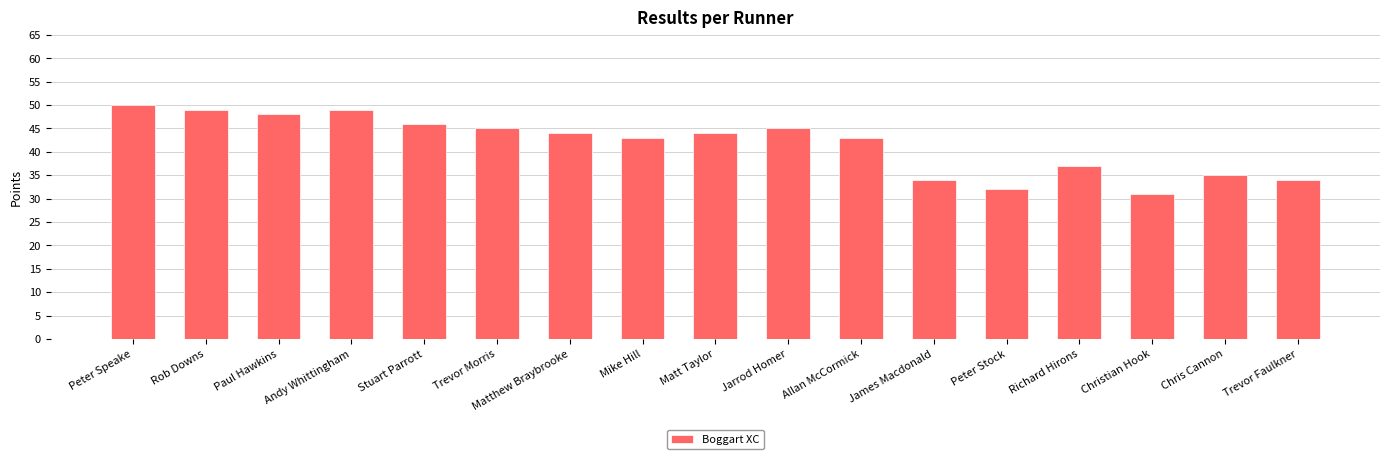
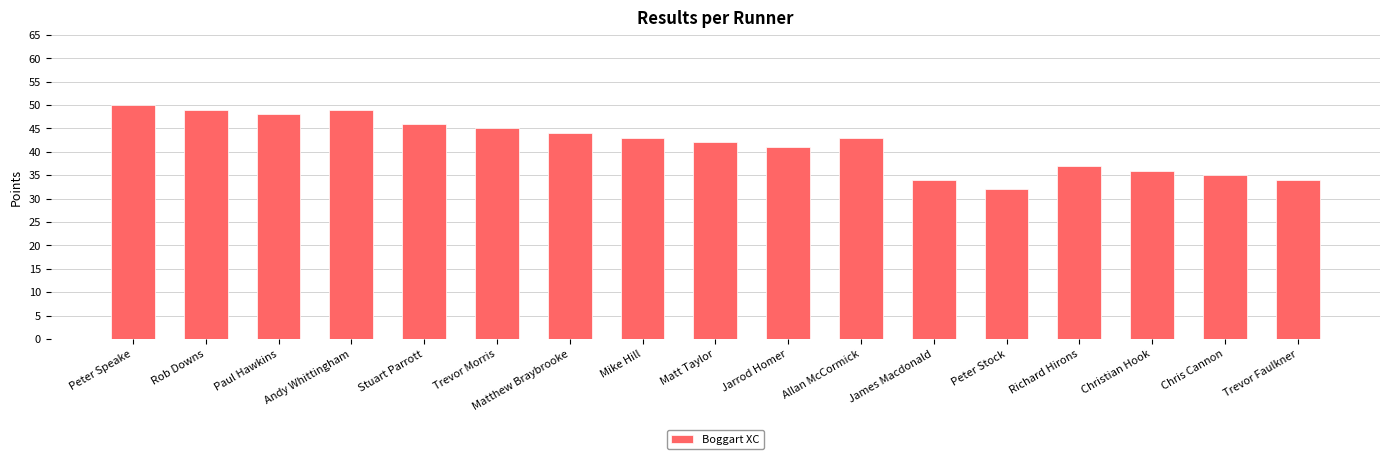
Matt Taylor: 44 -> 42
Jarrod Homer: 45 -> 41
Christian Hook: 31 -> 36
